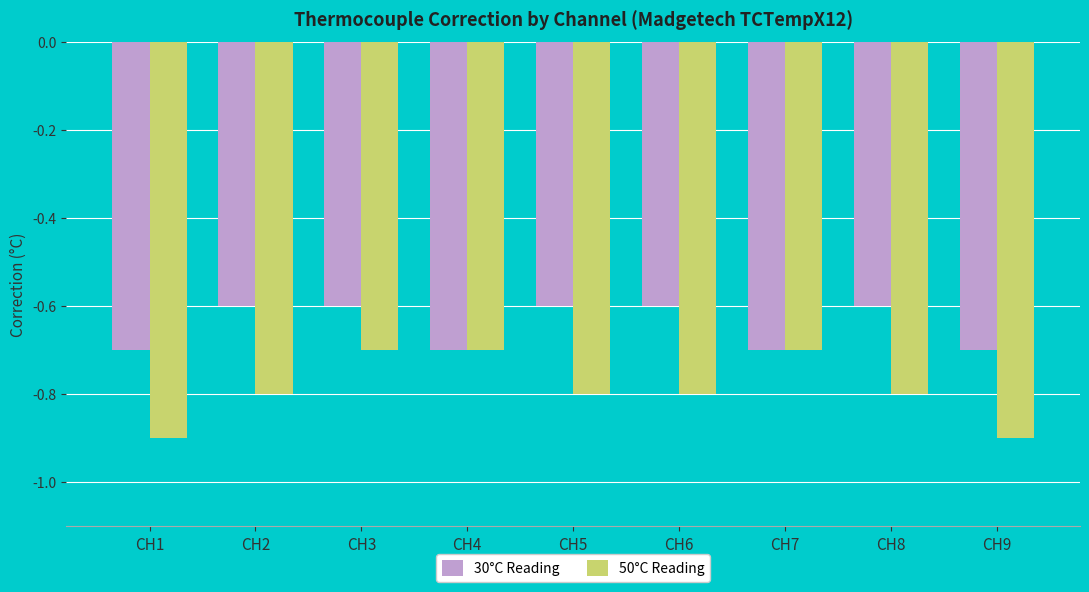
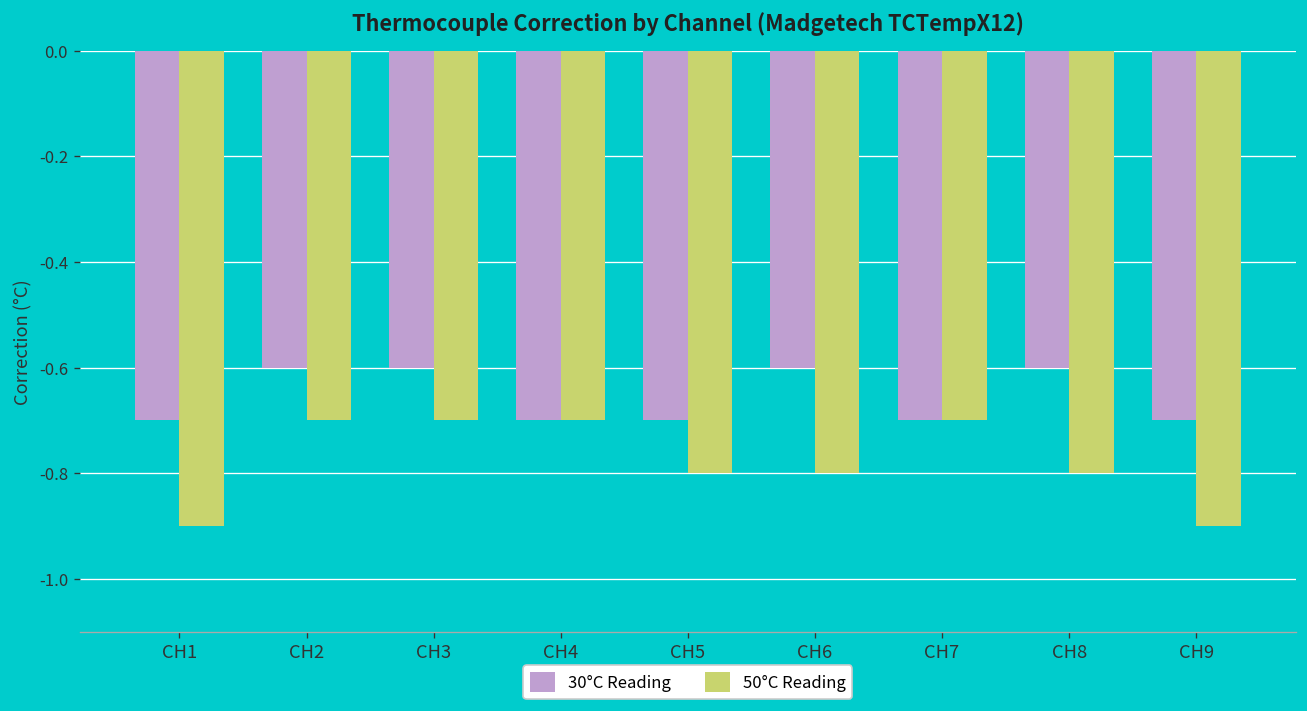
50°C Reading, CH2: -0.8 -> -0.7
30°C Reading, CH5: -0.6 -> -0.7
